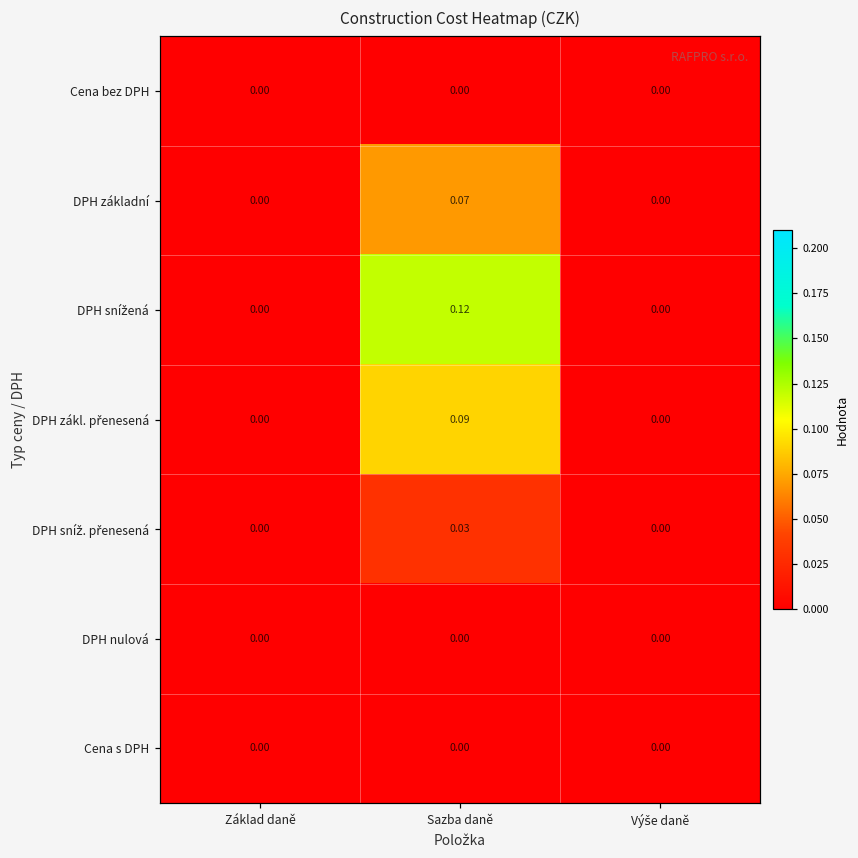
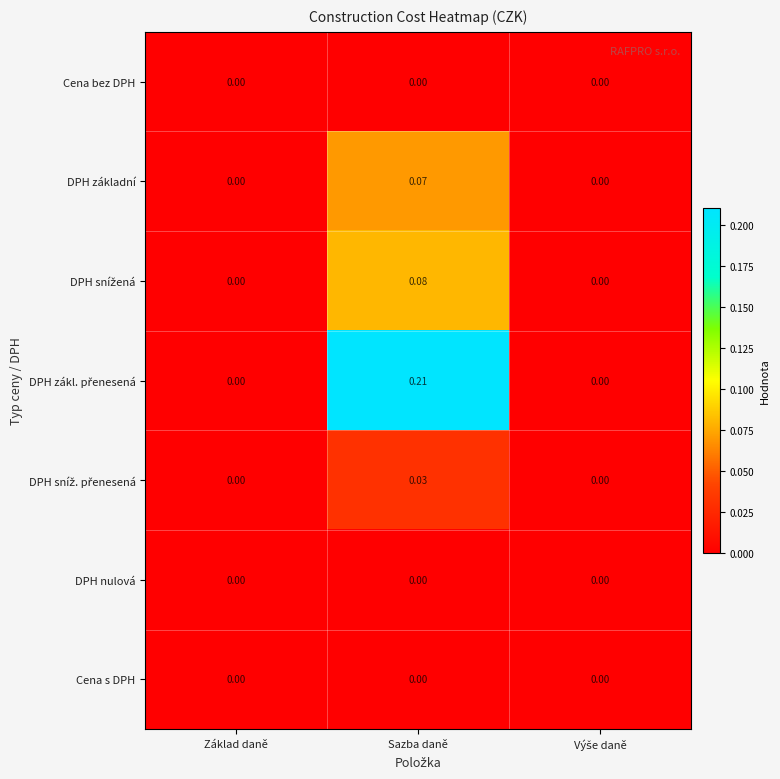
DPH snížená, Sazba daně: 0.12 -> 0.08
DPH zákl. přenesená, Sazba daně: 0.09 -> 0.21
